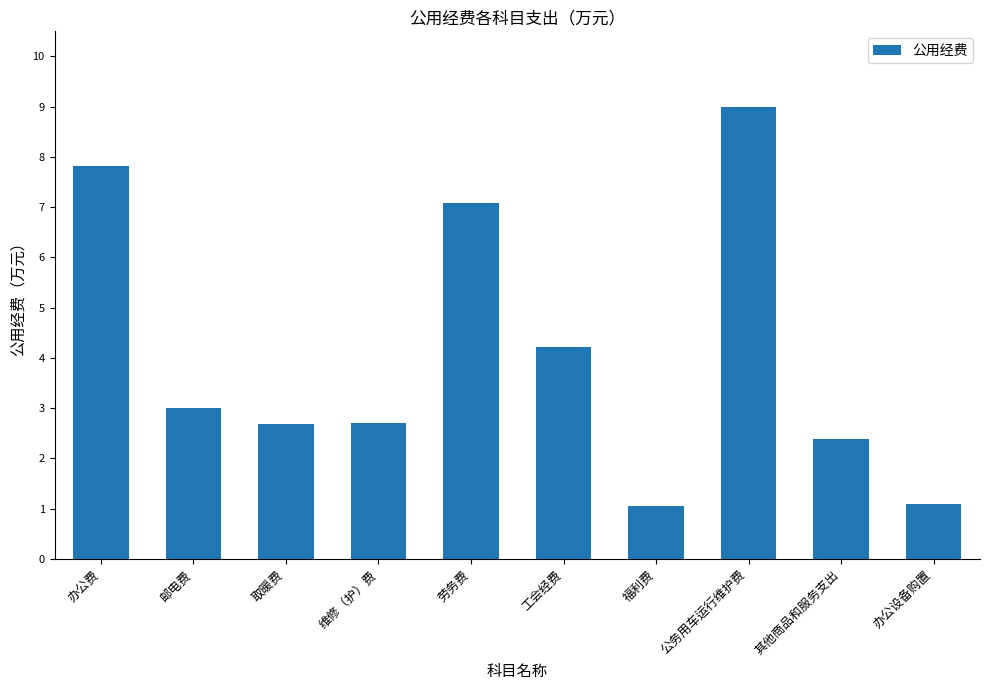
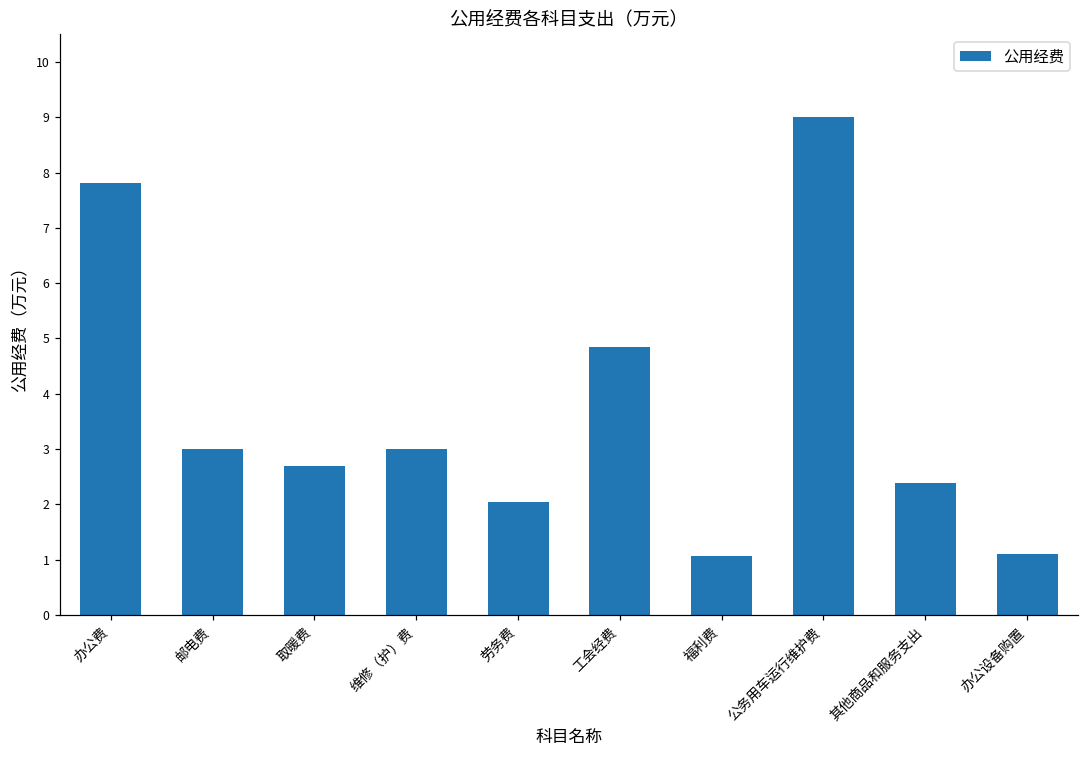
维修（护）费: 2.7 -> 3.0
劳务费: 7.1 -> 2.0
工会经费: 4.2 -> 4.8
